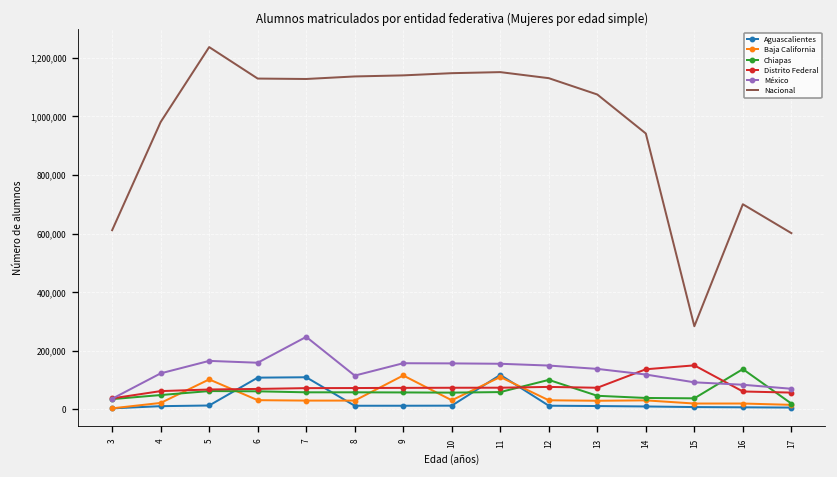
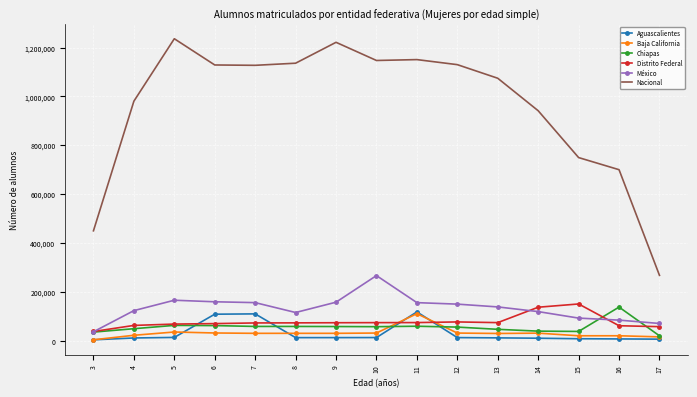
Nacional, 3: 610,000 -> 450,000
Baja California, 5: 100,000 -> 40,000
México, 7: 250,000 -> 160,000
Baja California, 9: 120,000 -> 30,000
Nacional, 9: 1,140,000 -> 1,220,000
México, 10: 160,000 -> 270,000
Chiapas, 12: 100,000 -> 60,000
Nacional, 15: 280,000 -> 750,000
Nacional, 17: 600,000 -> 270,000
